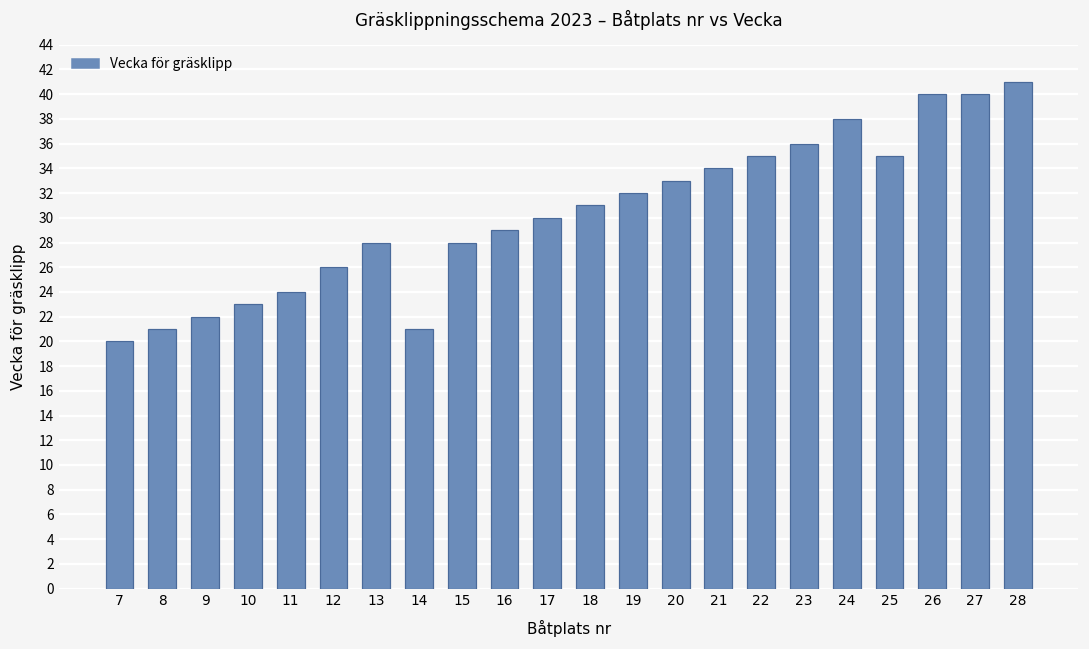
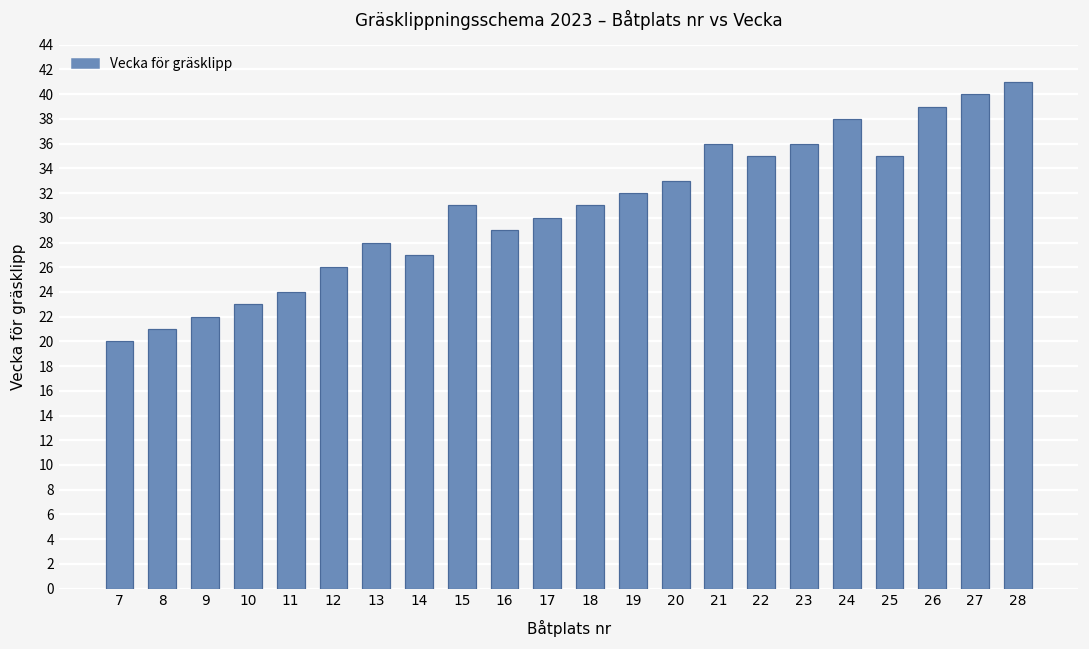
14: 21 -> 27
15: 28 -> 31
21: 34 -> 36
26: 40 -> 39
